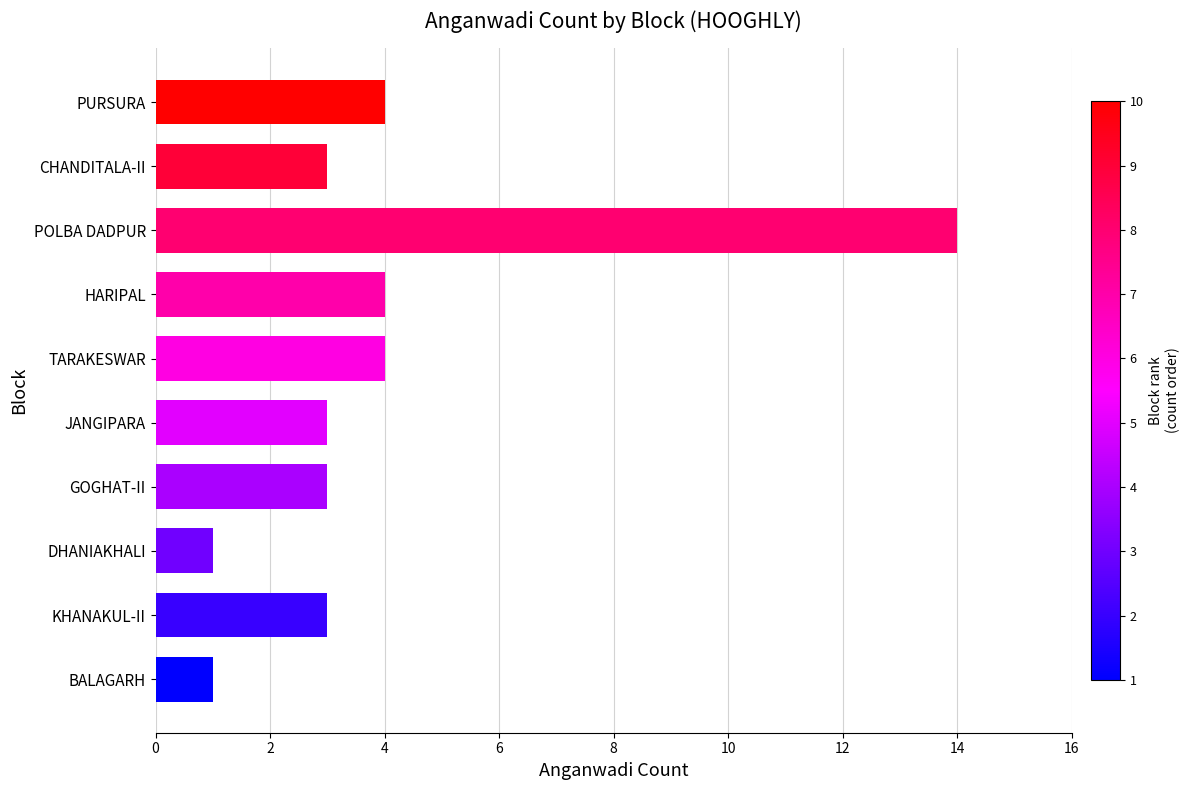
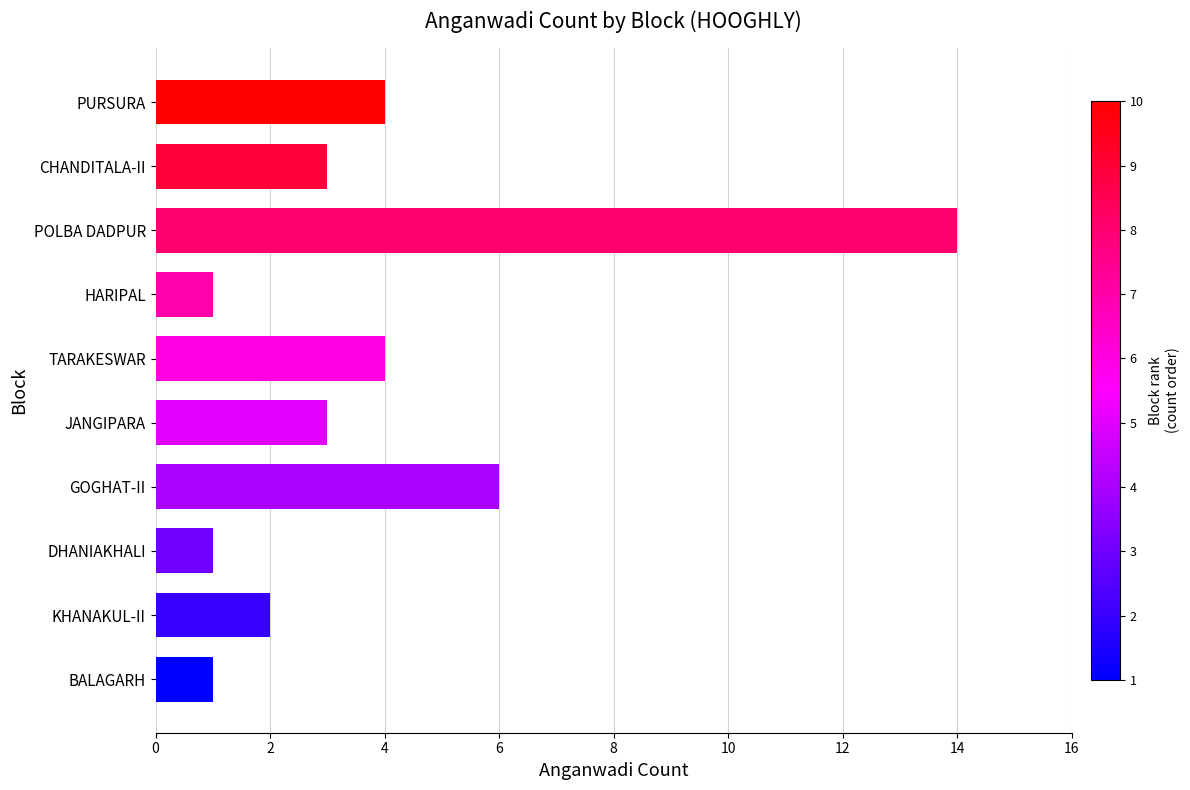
HARIPAL: 4 -> 1
GOGHAT-II: 3 -> 6
KHANAKUL-II: 3 -> 2
